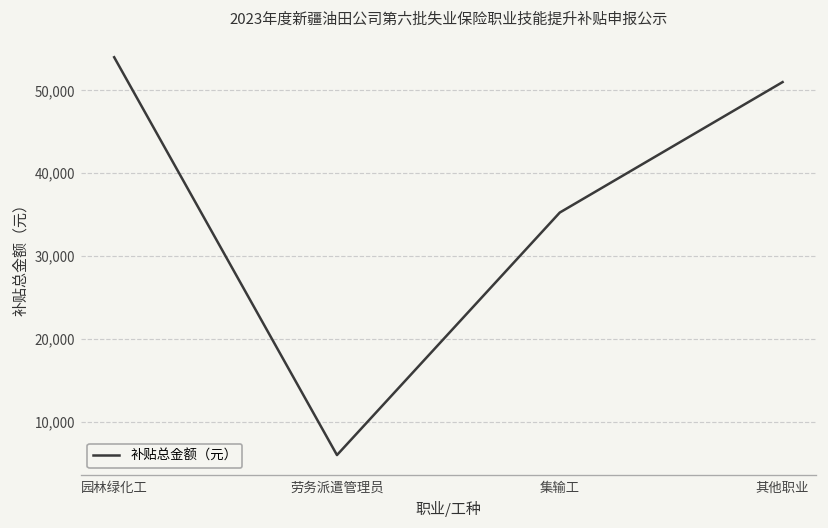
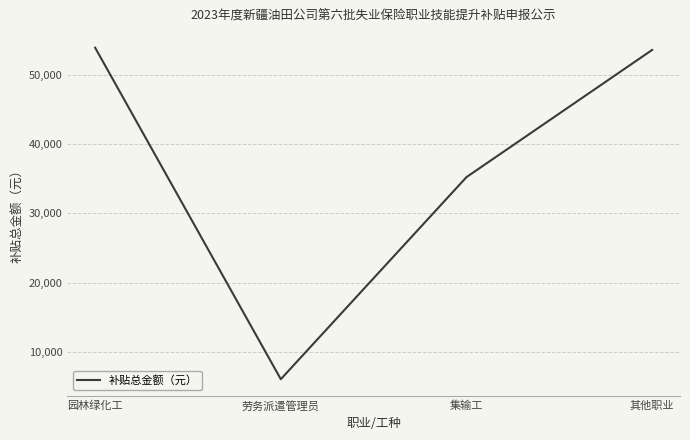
其他职业: 51,000 -> 54,000
